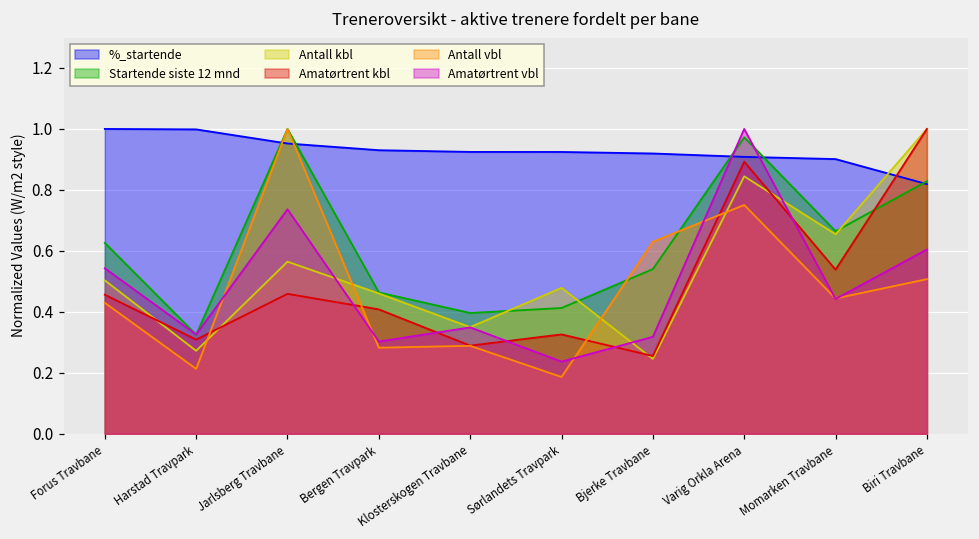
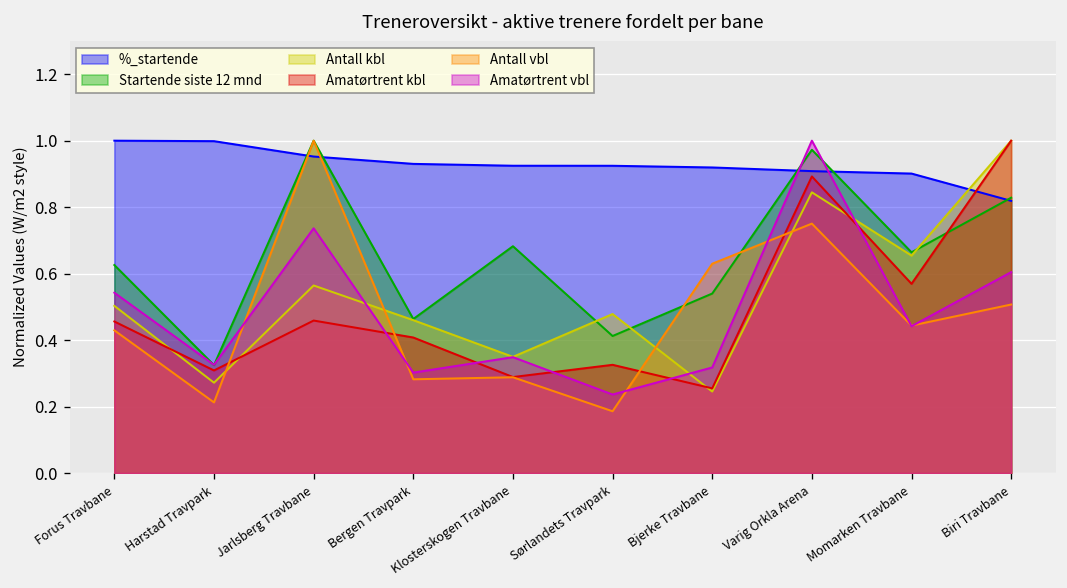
Startende siste 12 mnd, Klosterskogen Travbane: 0.40 -> 0.68
Amatørtrent kbl, Momarken Travbane: 0.54 -> 0.57
